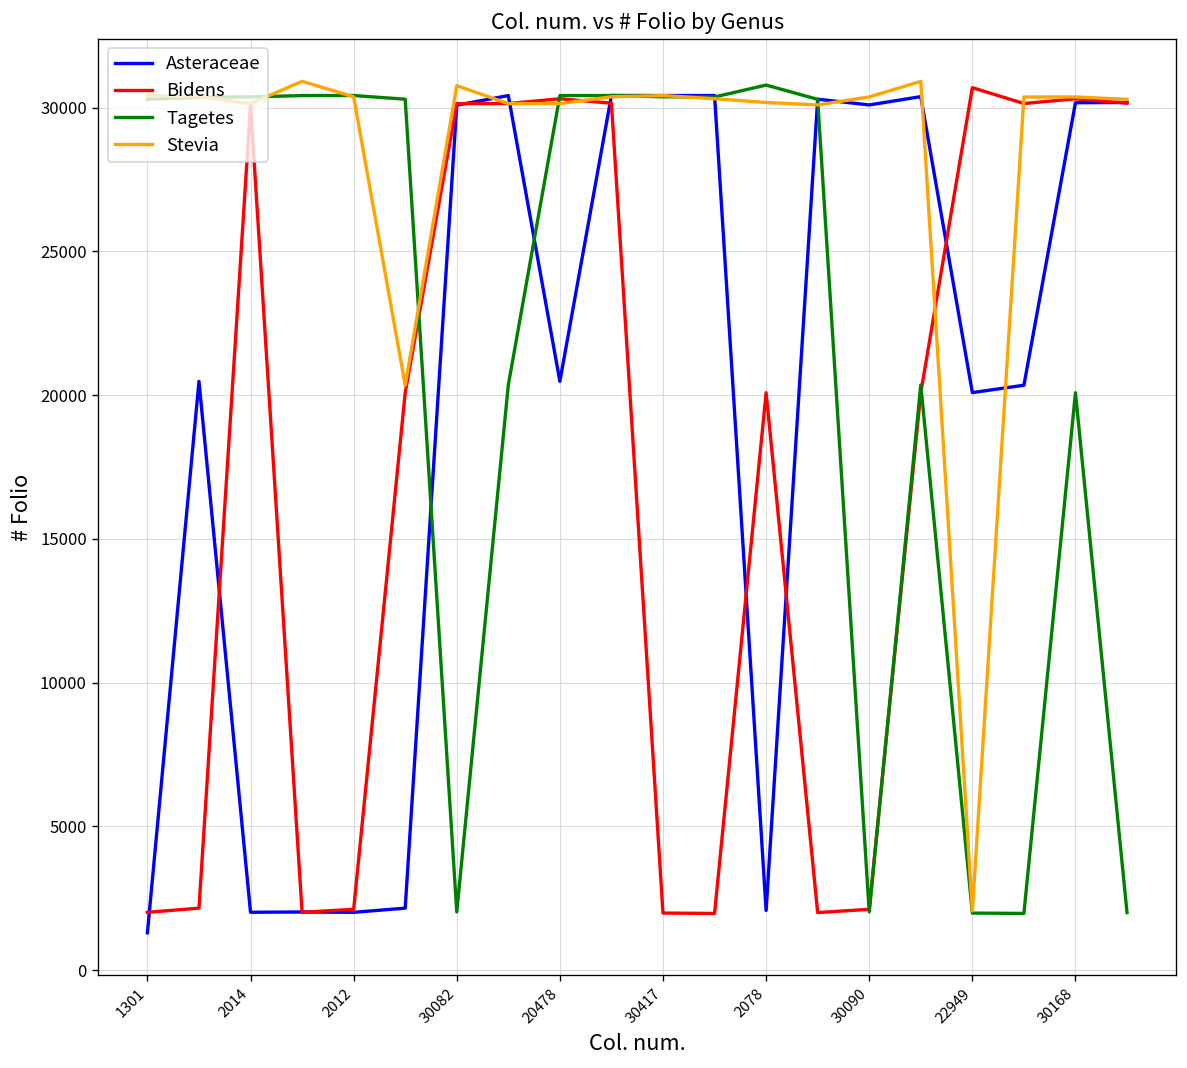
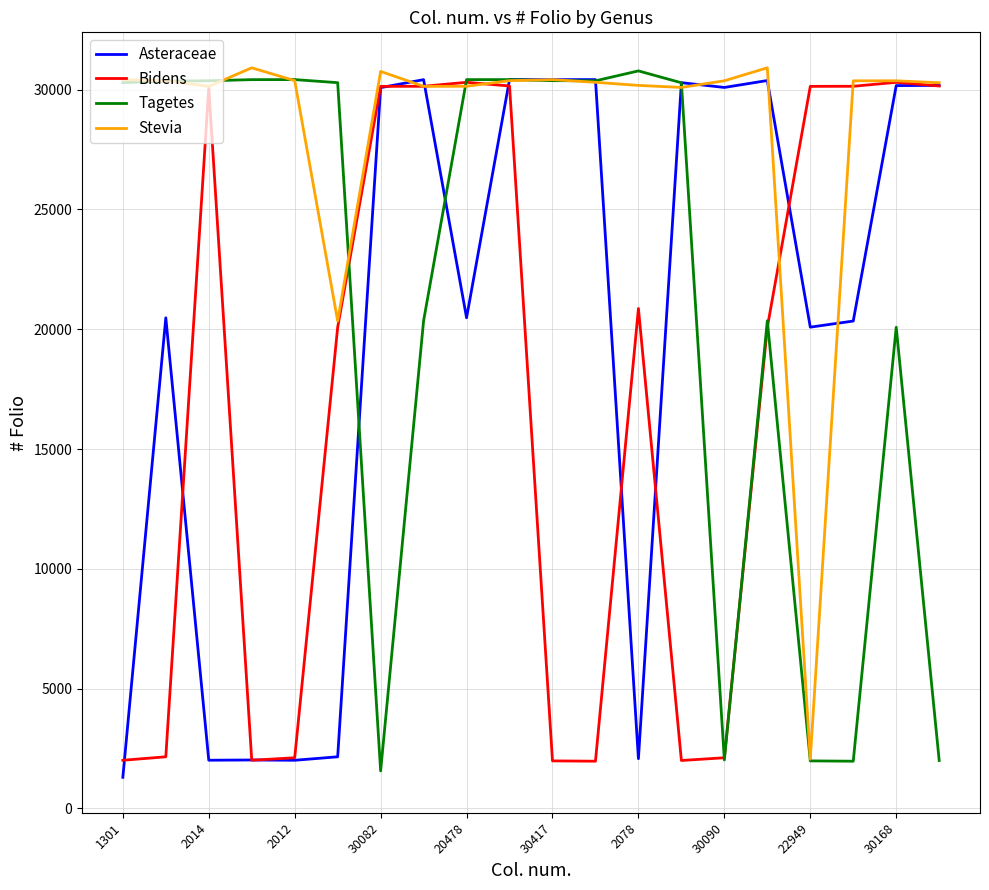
Tagetes, 30082: 2000 -> 1600
Bidens, 2078: 20100 -> 20900
Bidens, 22949: 30700 -> 30100
